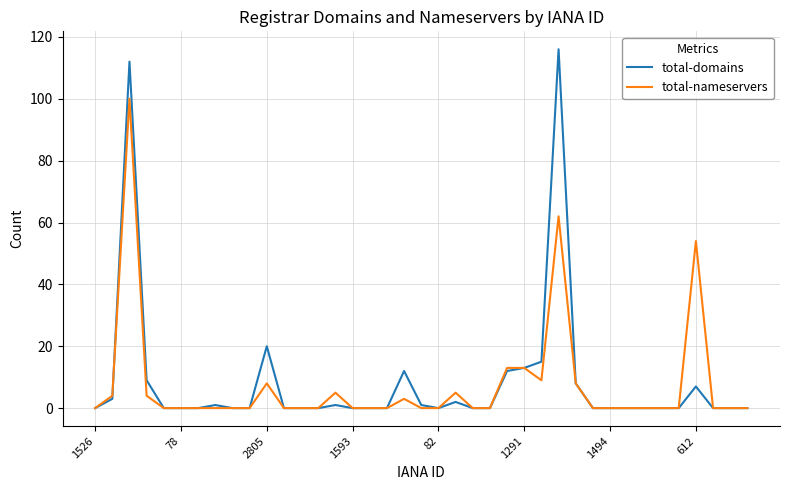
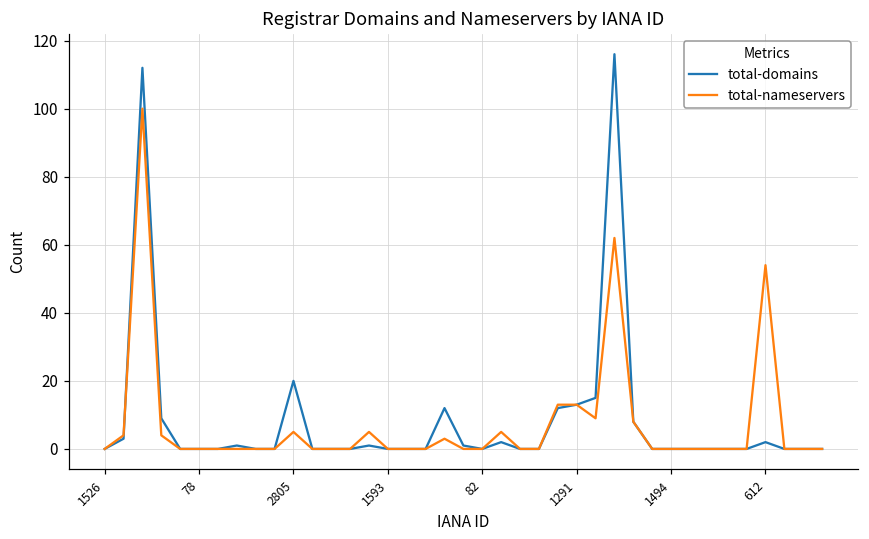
total-nameservers, 2805: 8 -> 5
total-domains, 612: 7 -> 2
